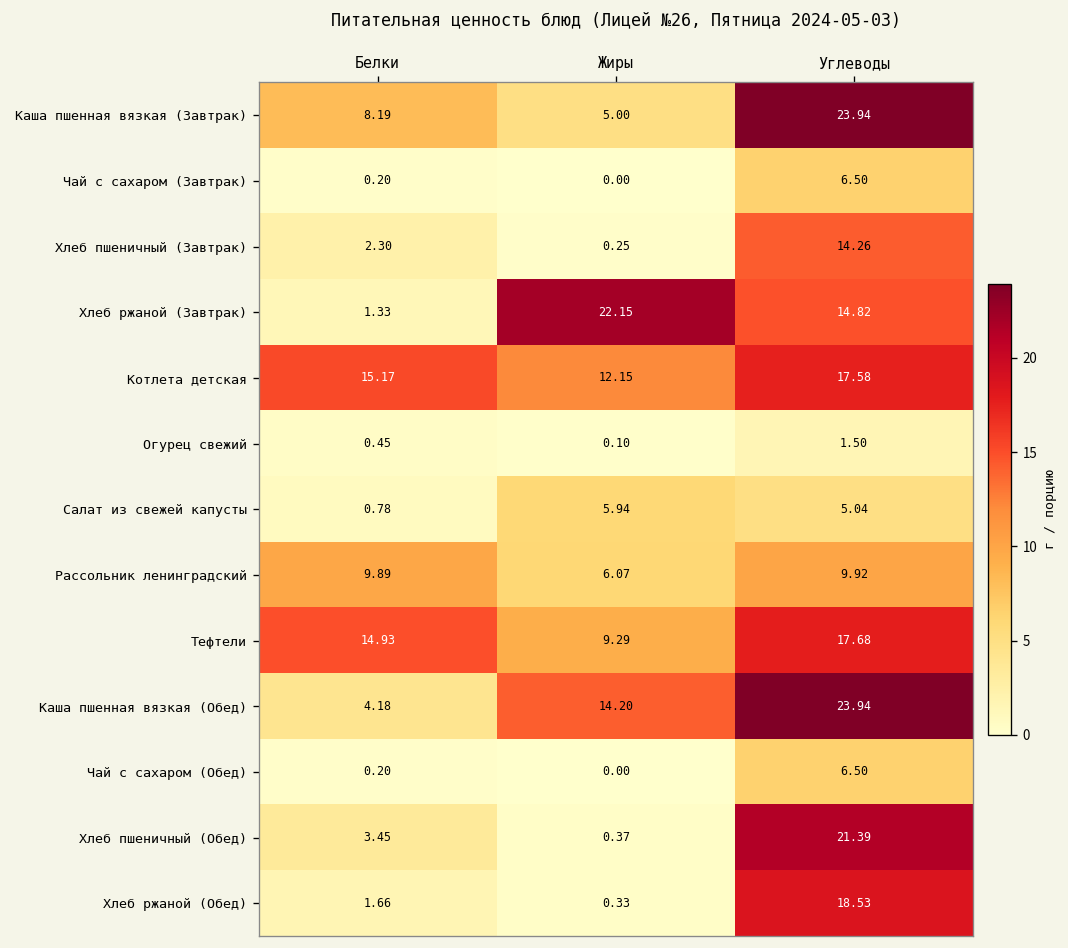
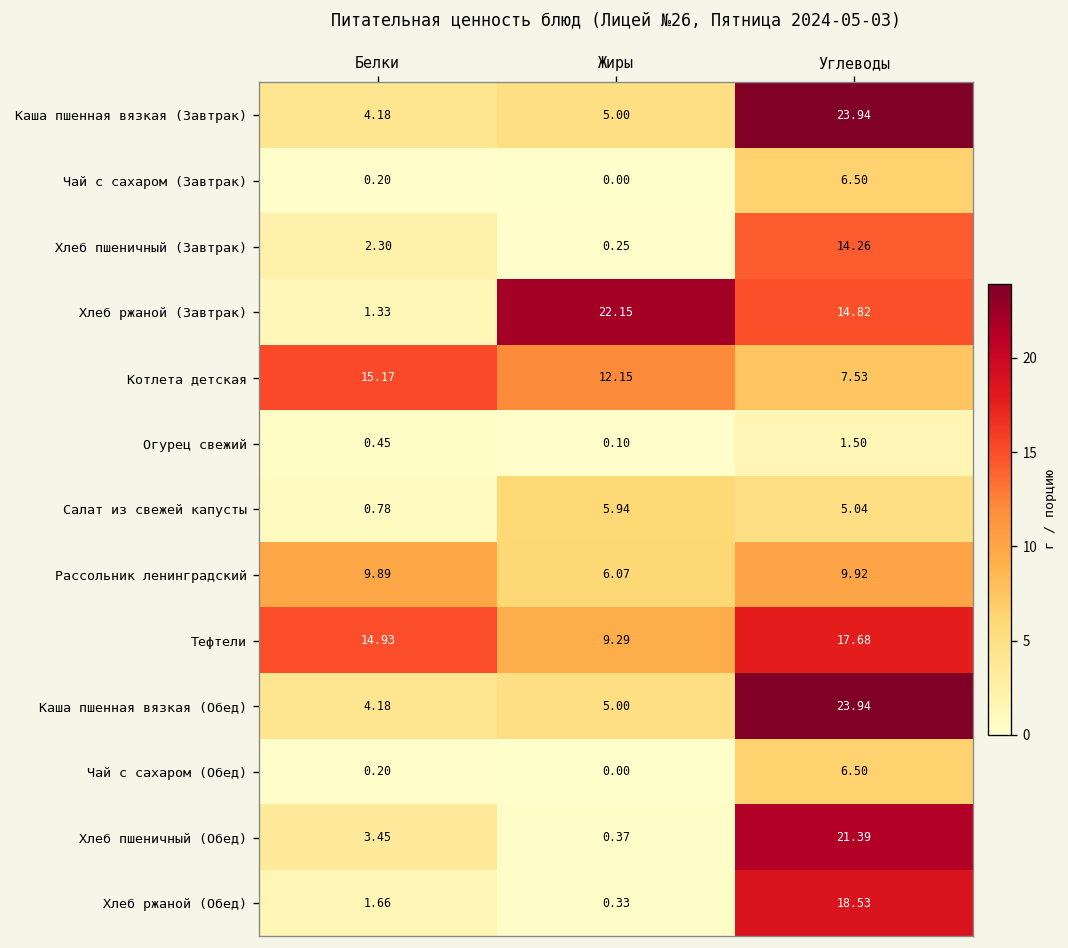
Каша пшенная вязкая (Завтрак), Белки: 8.19 -> 4.18
Котлета детская, Углеводы: 17.58 -> 7.53
Каша пшенная вязкая (Обед), Жиры: 14.20 -> 5.00
